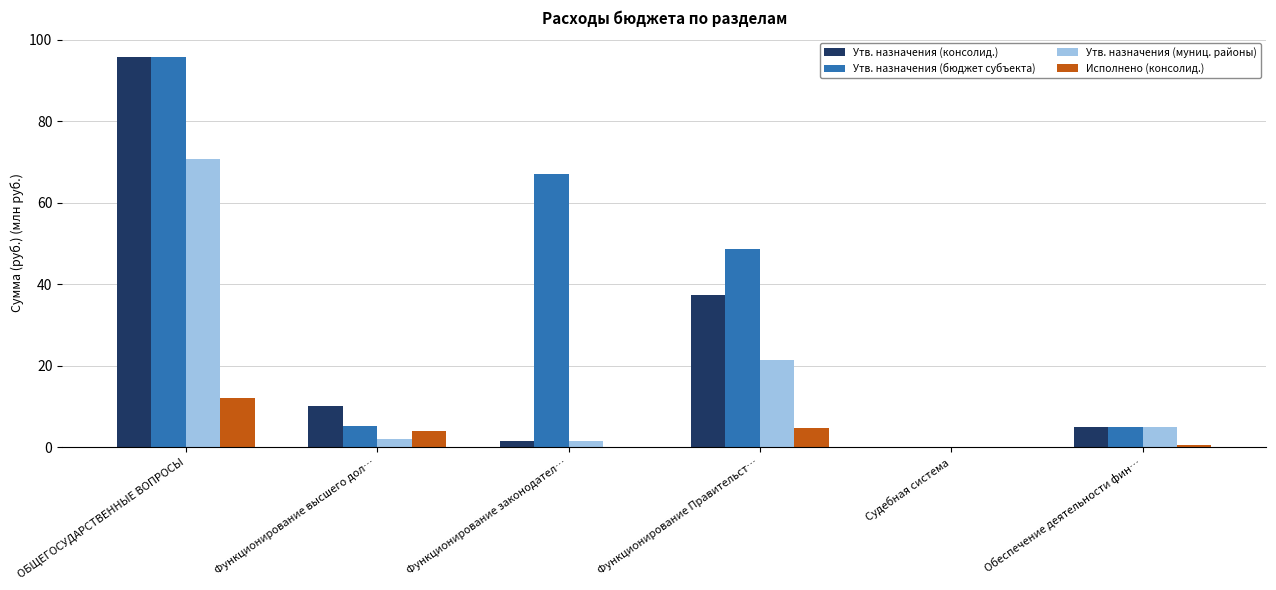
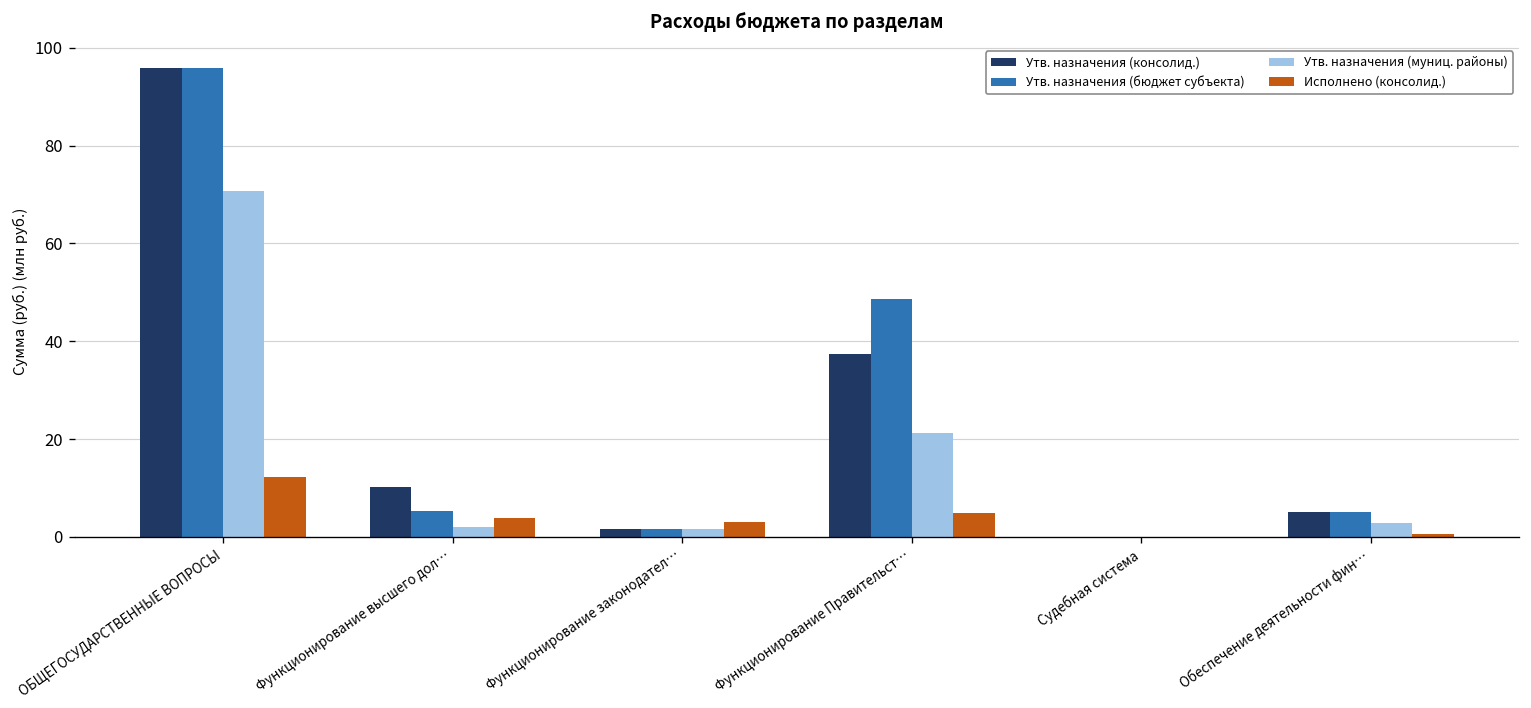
Утв. назначения (бюджет субъекта), Функционирование законодател…: 67 -> 2
Исполнено (консолид.), Функционирование законодател…: 0 -> 3
Утв. назначения (муниц. районы), Обеспечение деятельности фин…: 5 -> 3
